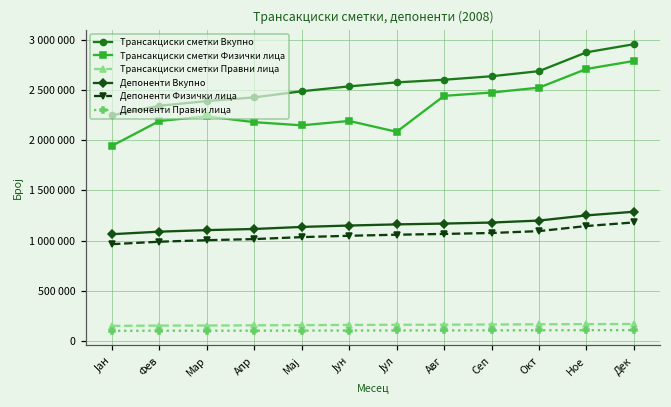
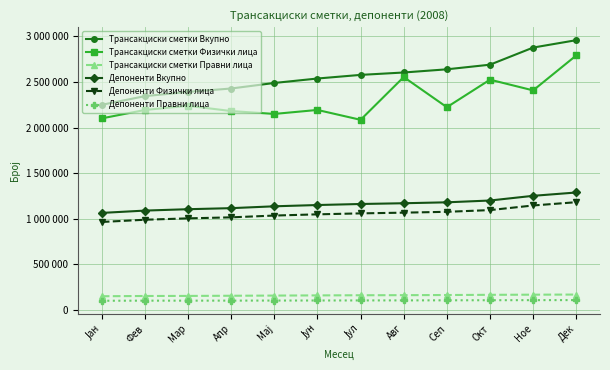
Трансакциски сметки Физички лица, Јан: 1900000 -> 2100000
Трансакциски сметки Физички лица, Авг: 2400000 -> 2600000
Трансакциски сметки Физички лица, Сеп: 2500000 -> 2200000
Трансакциски сметки Физички лица, Ное: 2700000 -> 2400000
